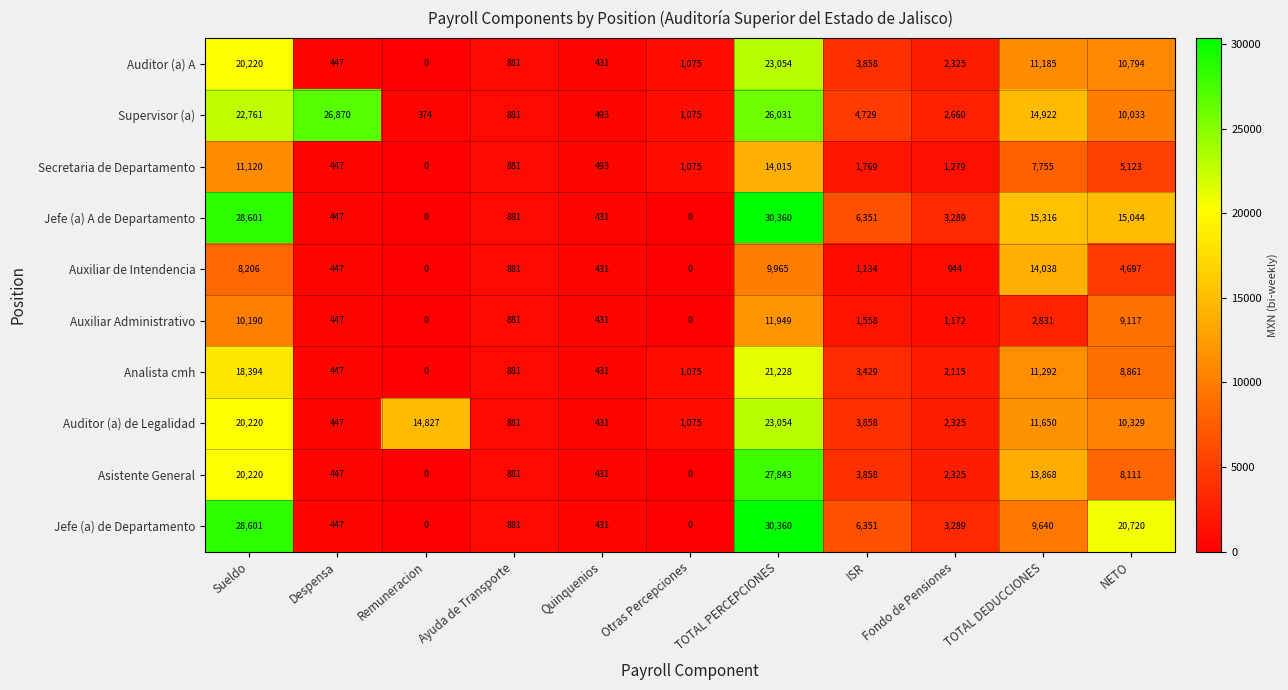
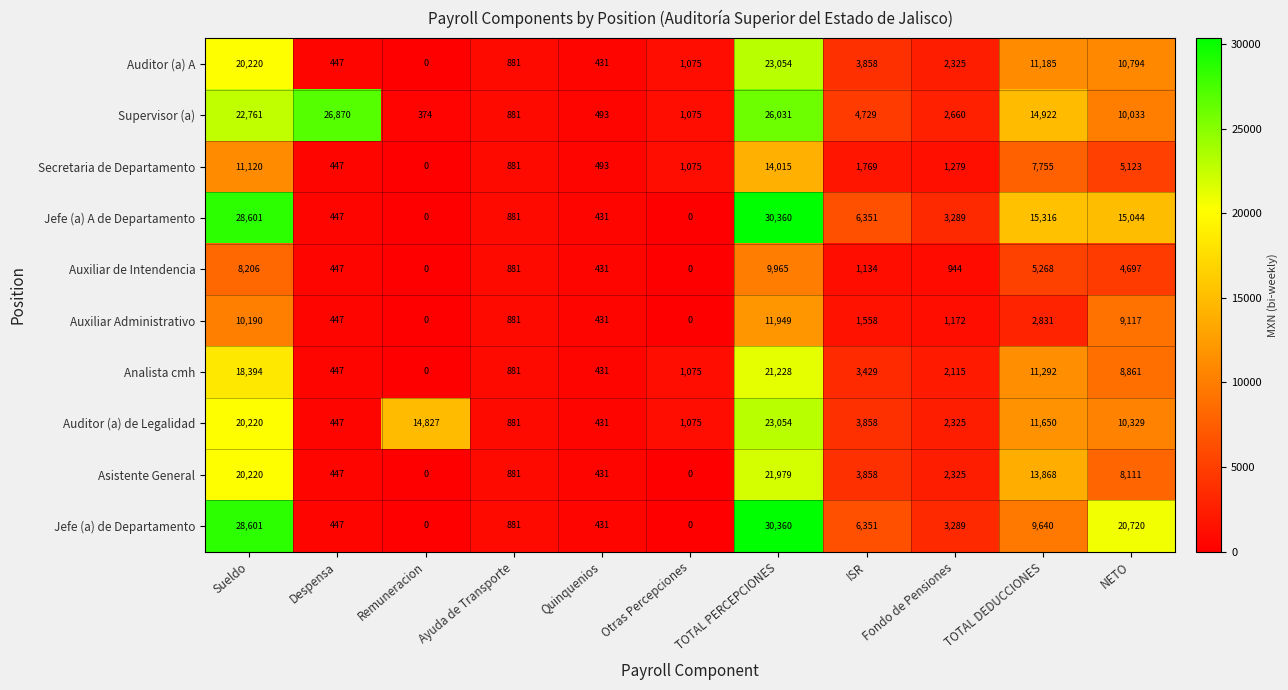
Auxiliar de Intendencia, TOTAL DEDUCCIONES: 14,038 -> 5,268
Asistente General, TOTAL PERCEPCIONES: 27,843 -> 21,979
